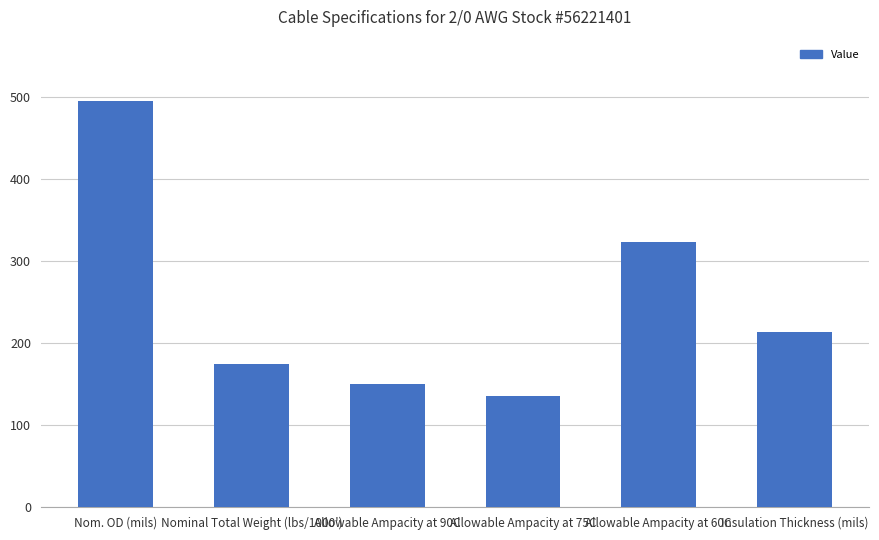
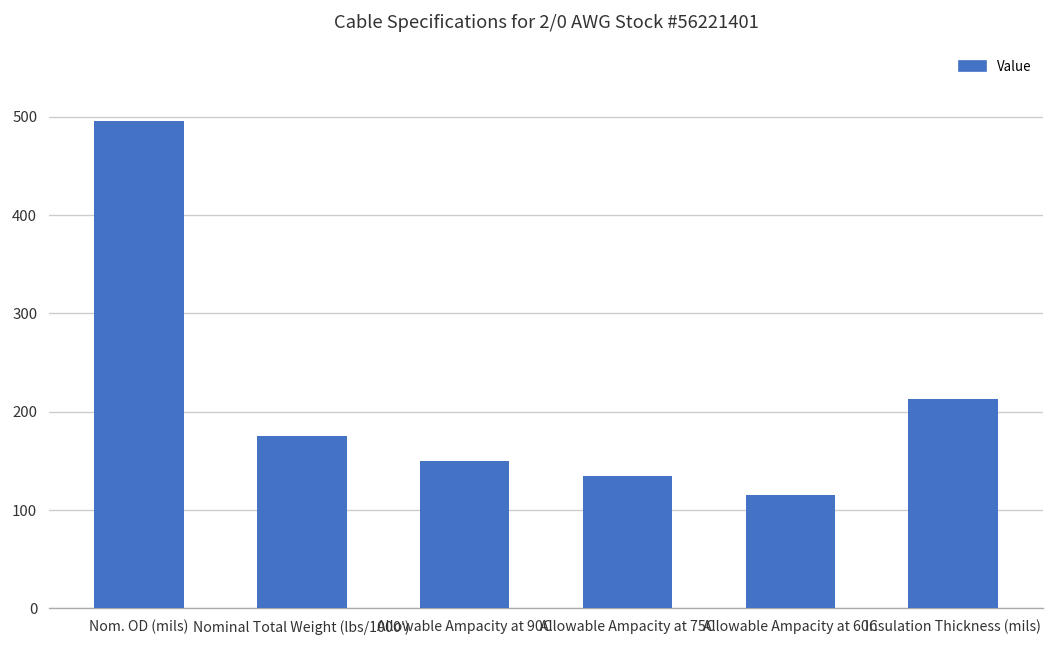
Allowable Ampacity at 60C: 320 -> 120
